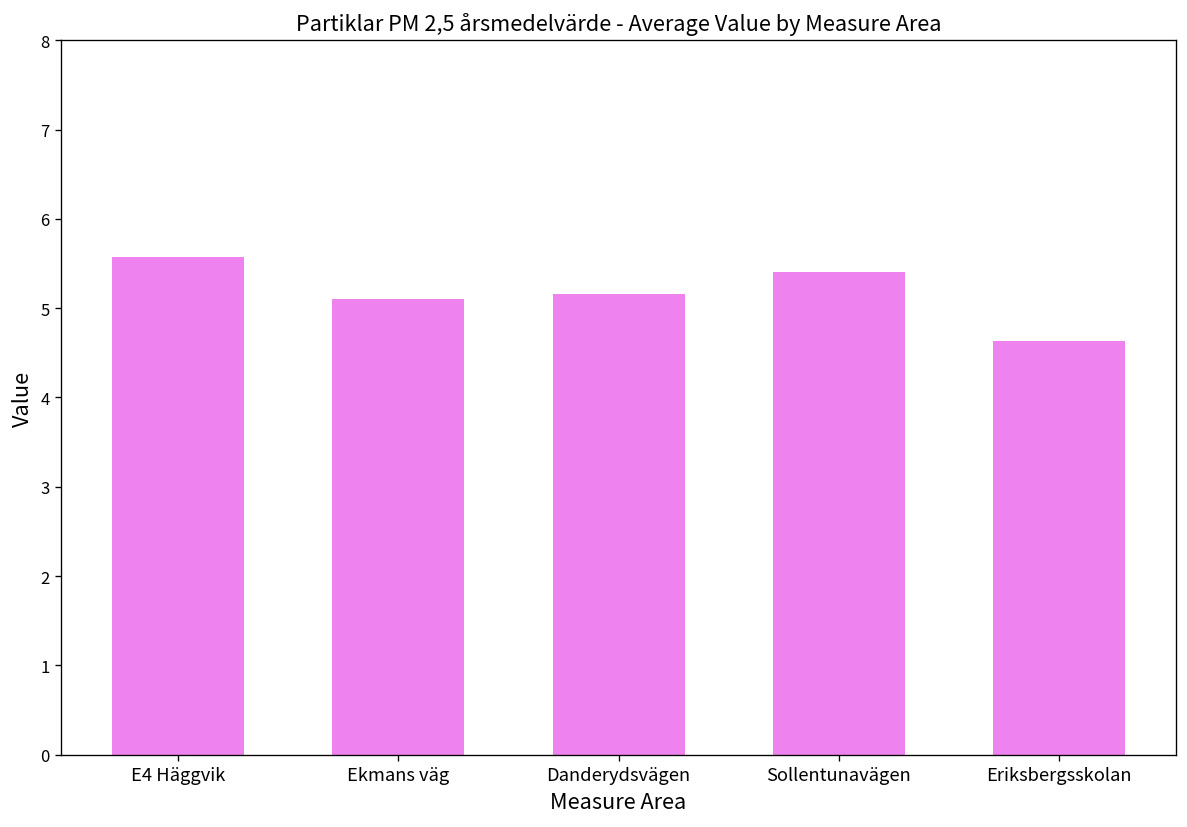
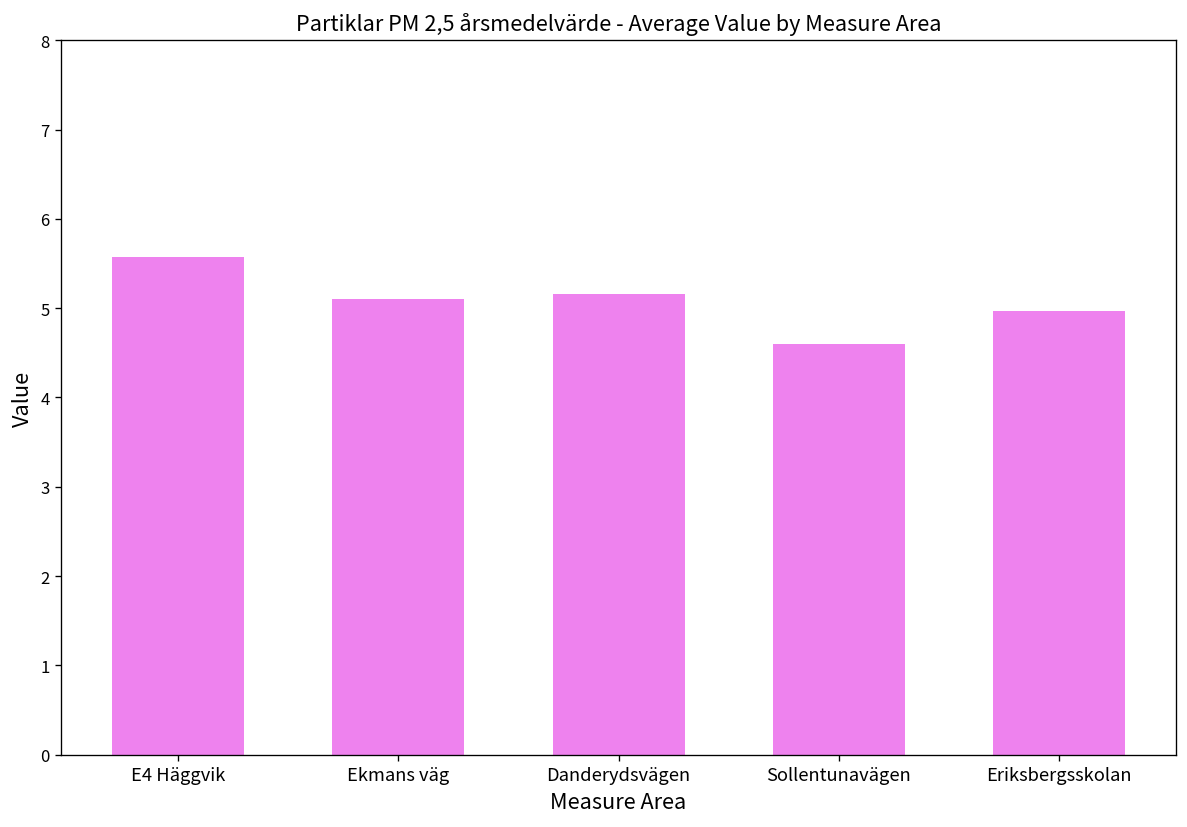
Sollentunavägen: 5.4 -> 4.6
Eriksbergsskolan: 4.6 -> 5.0
